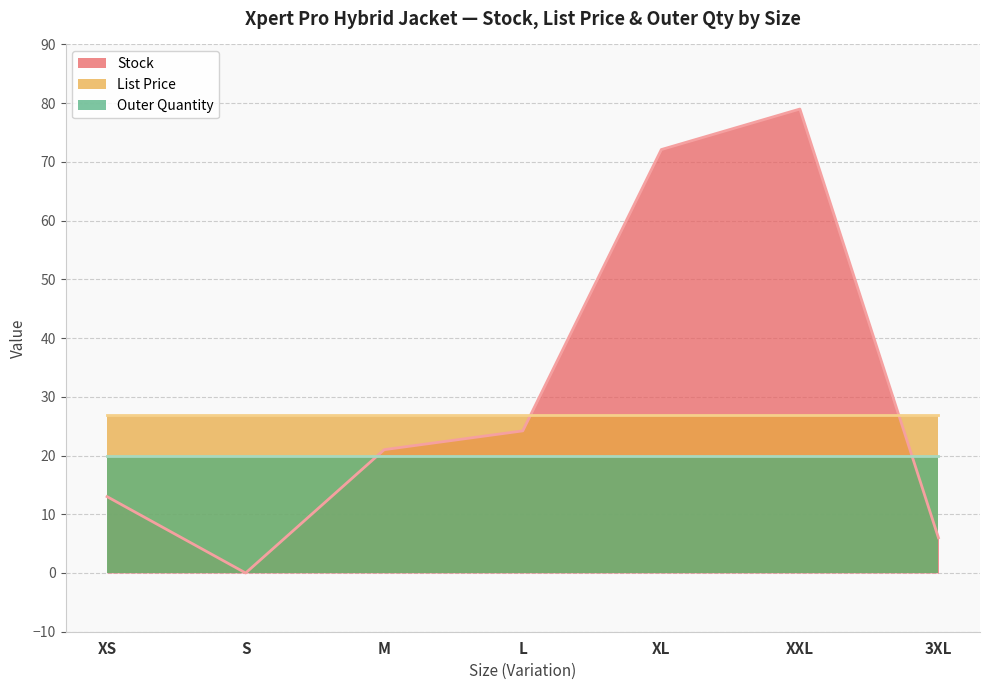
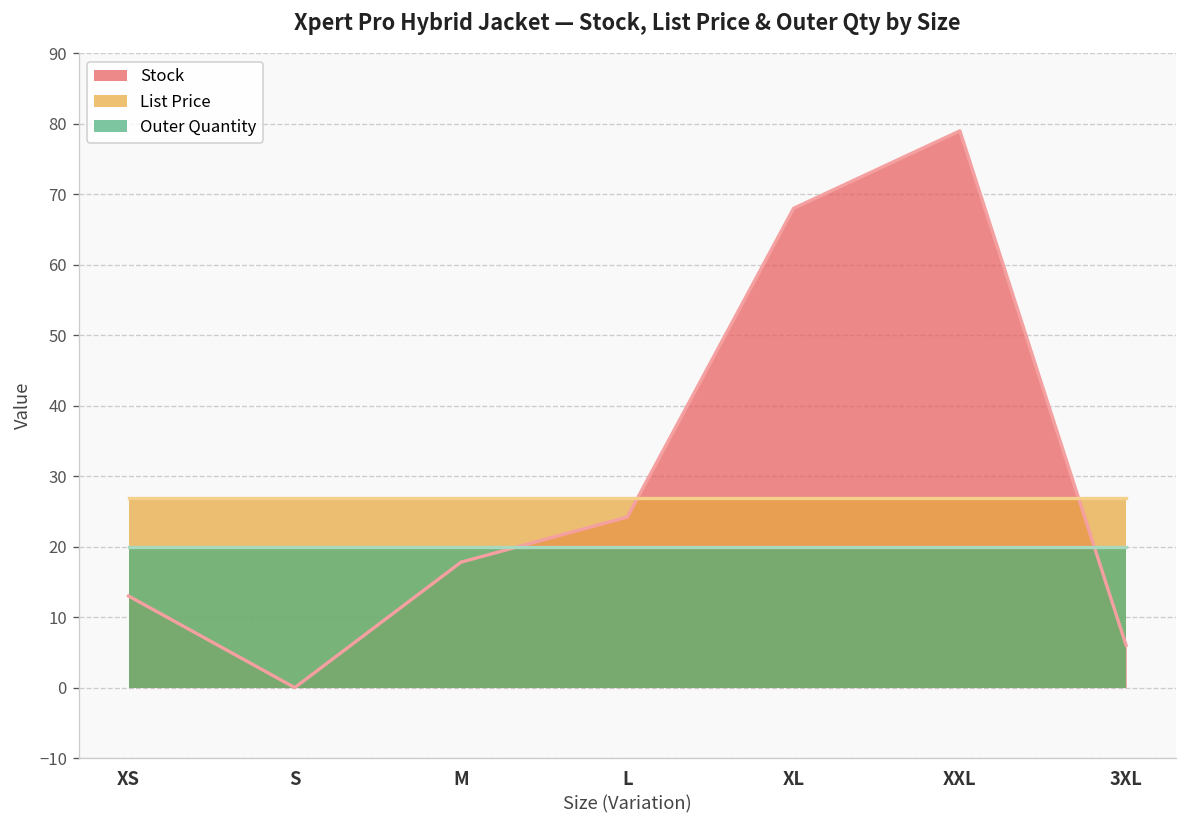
Stock, M: 21 -> 18
Stock, XL: 72 -> 68
